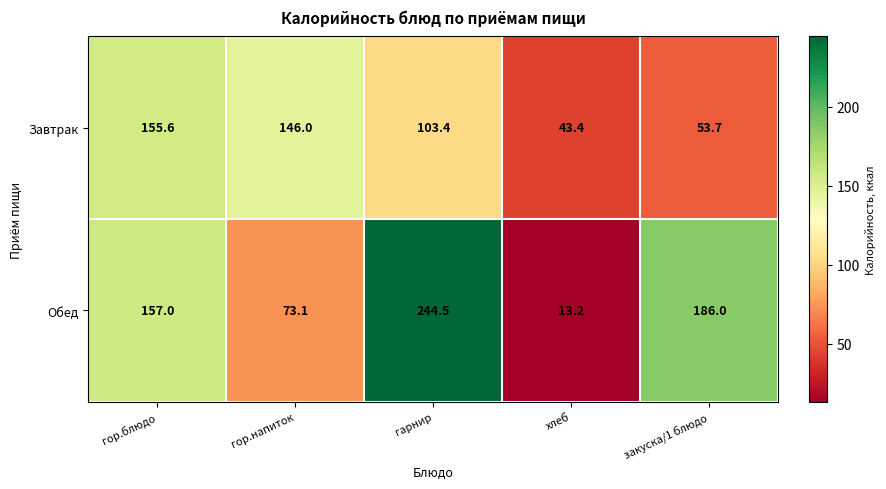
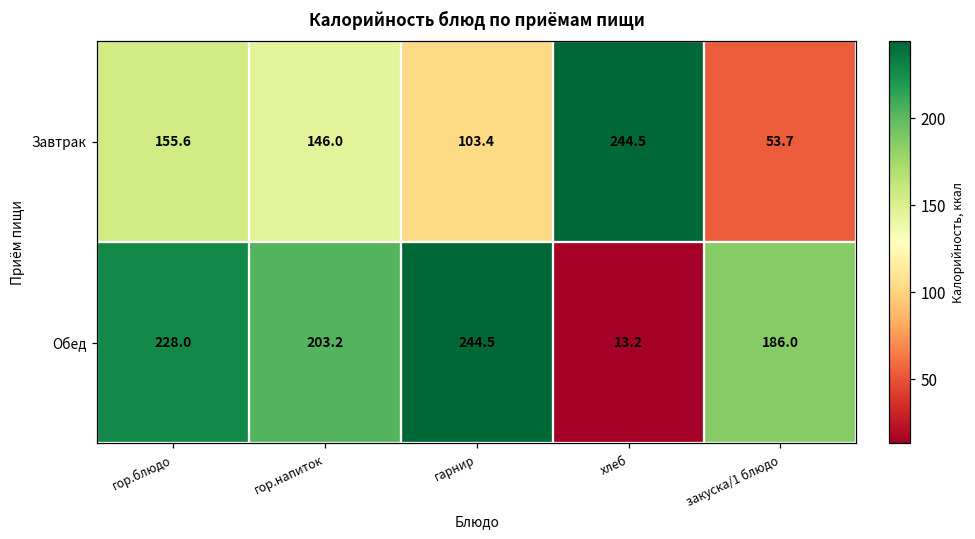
Завтрак, хлеб: 43.4 -> 244.5
Обед, гор.блюдо: 157.0 -> 228.0
Обед, гор.напиток: 73.1 -> 203.2
